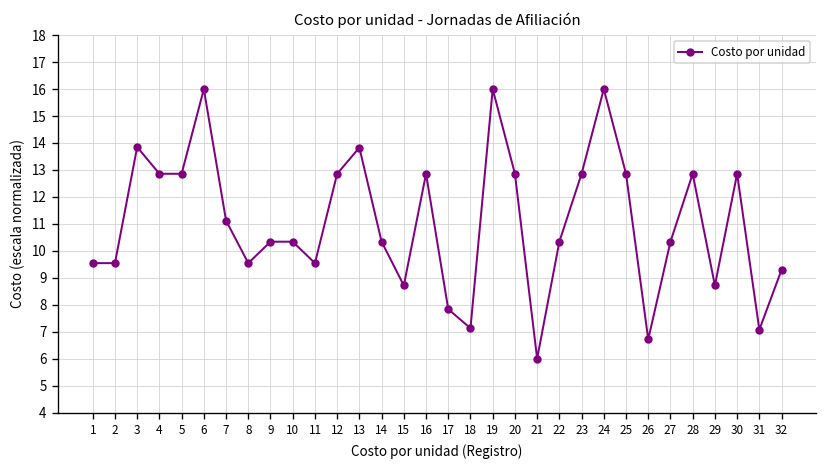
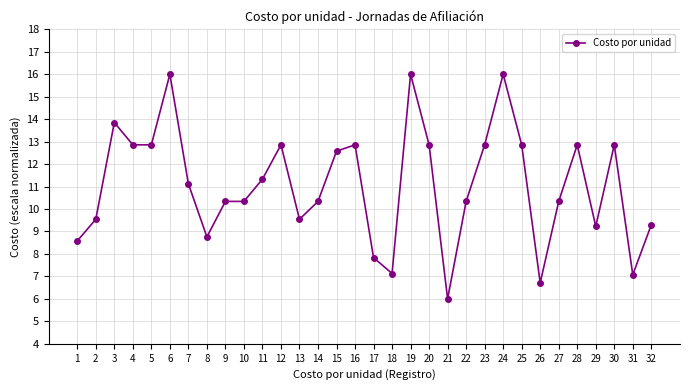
1: 9.5 -> 8.6
8: 9.5 -> 8.8
11: 9.5 -> 11.3
13: 13.8 -> 9.5
15: 8.7 -> 12.6
29: 8.7 -> 9.2
